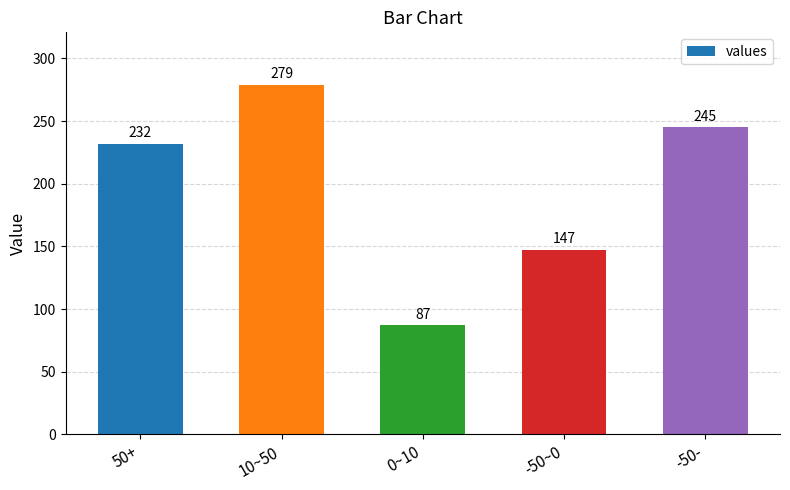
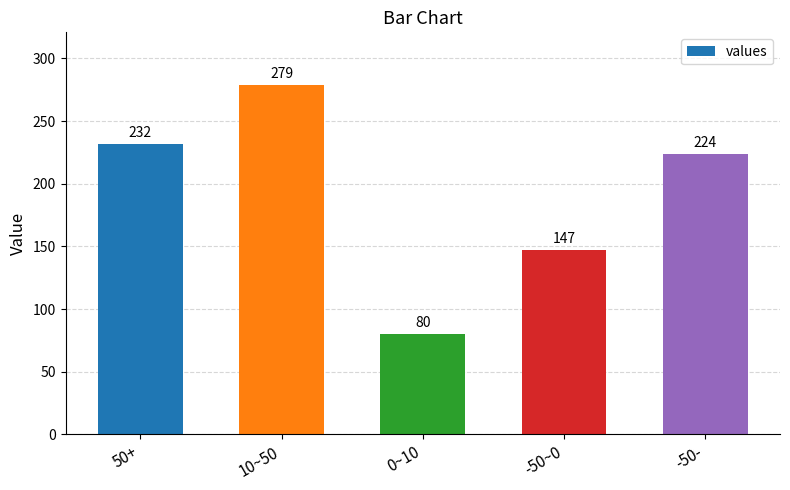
0~10: 87 -> 80
-50-: 245 -> 224
